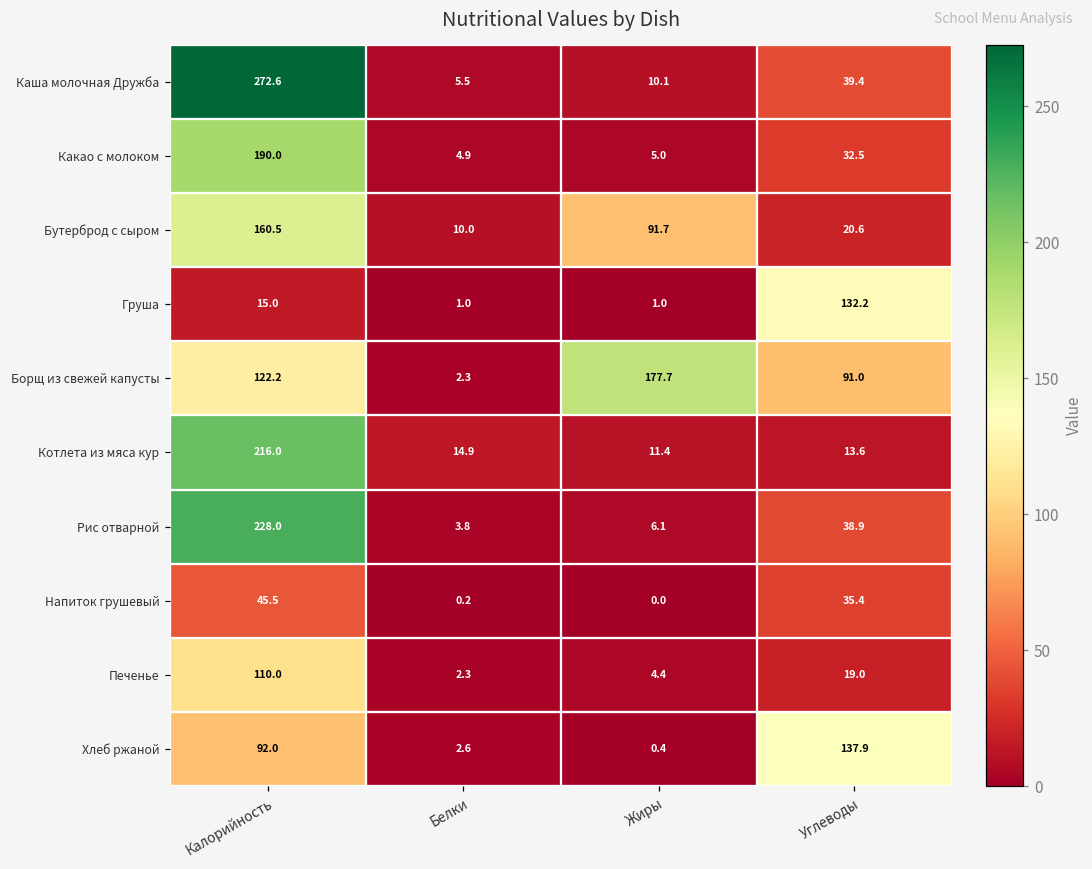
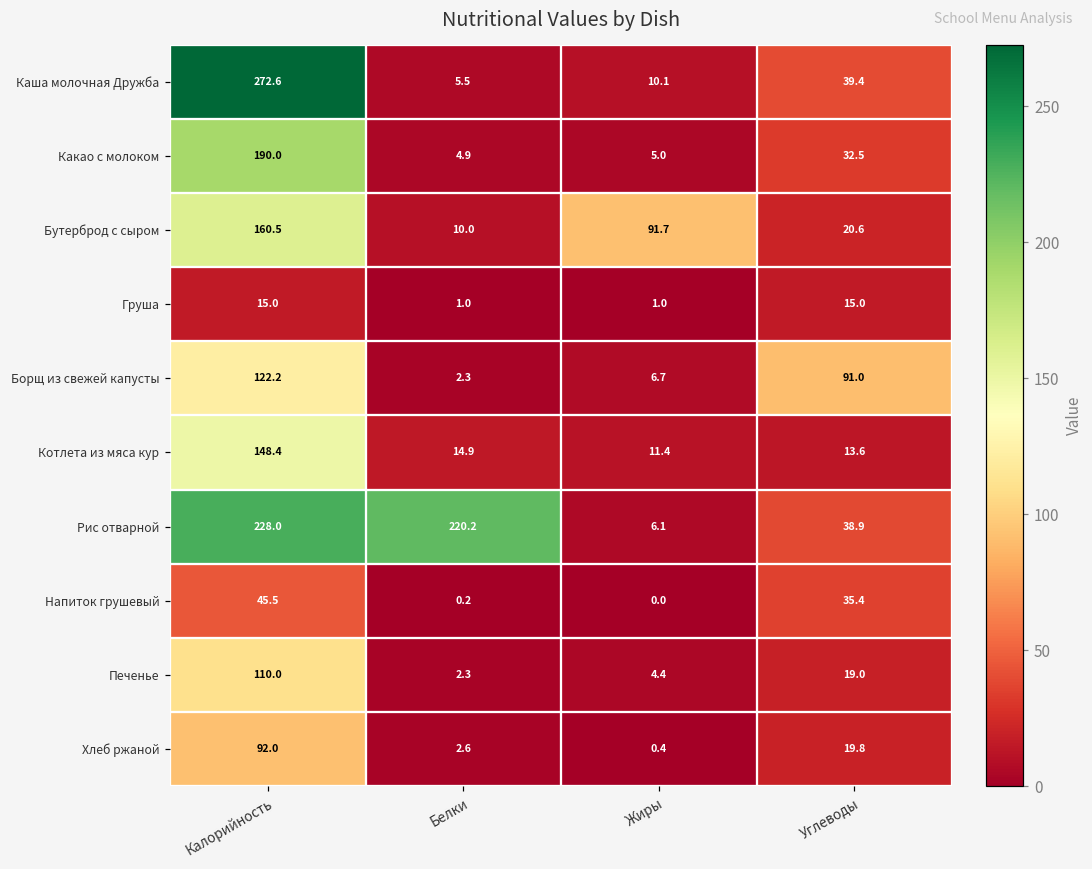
Груша, Углеводы: 132.2 -> 15.0
Борщ из свежей капусты, Жиры: 177.7 -> 6.7
Котлета из мяса кур, Калорийность: 216.0 -> 148.4
Рис отварной, Белки: 3.8 -> 220.2
Хлеб ржаной, Углеводы: 137.9 -> 19.8
